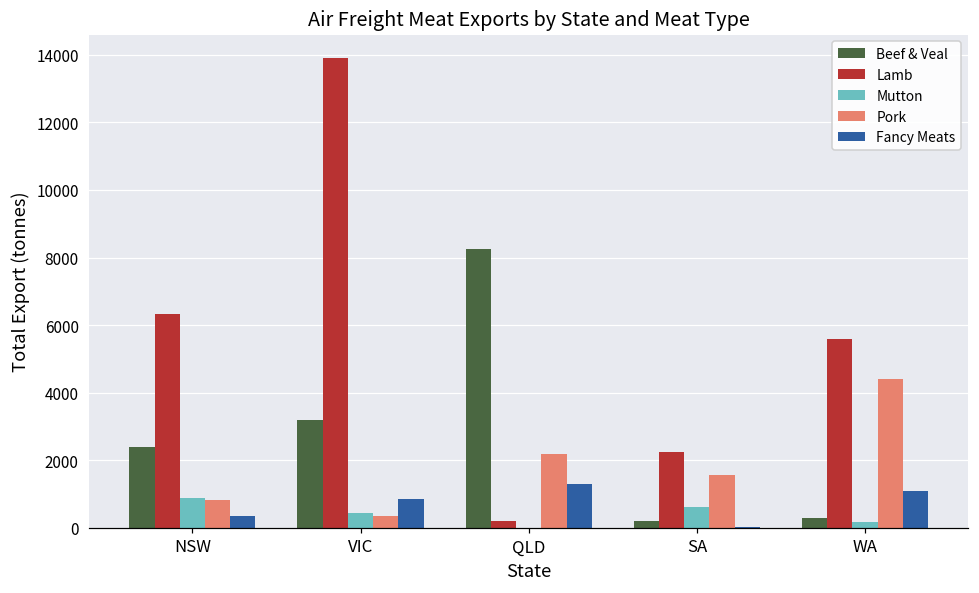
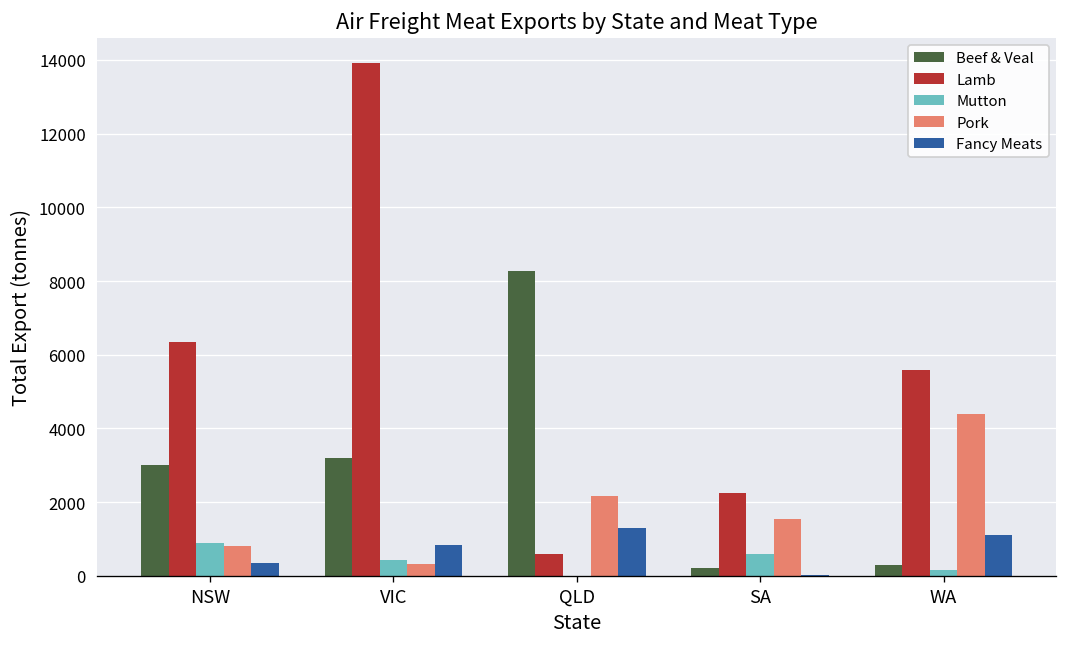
Beef & Veal, NSW: 2400 -> 3000
Lamb, QLD: 200 -> 600
